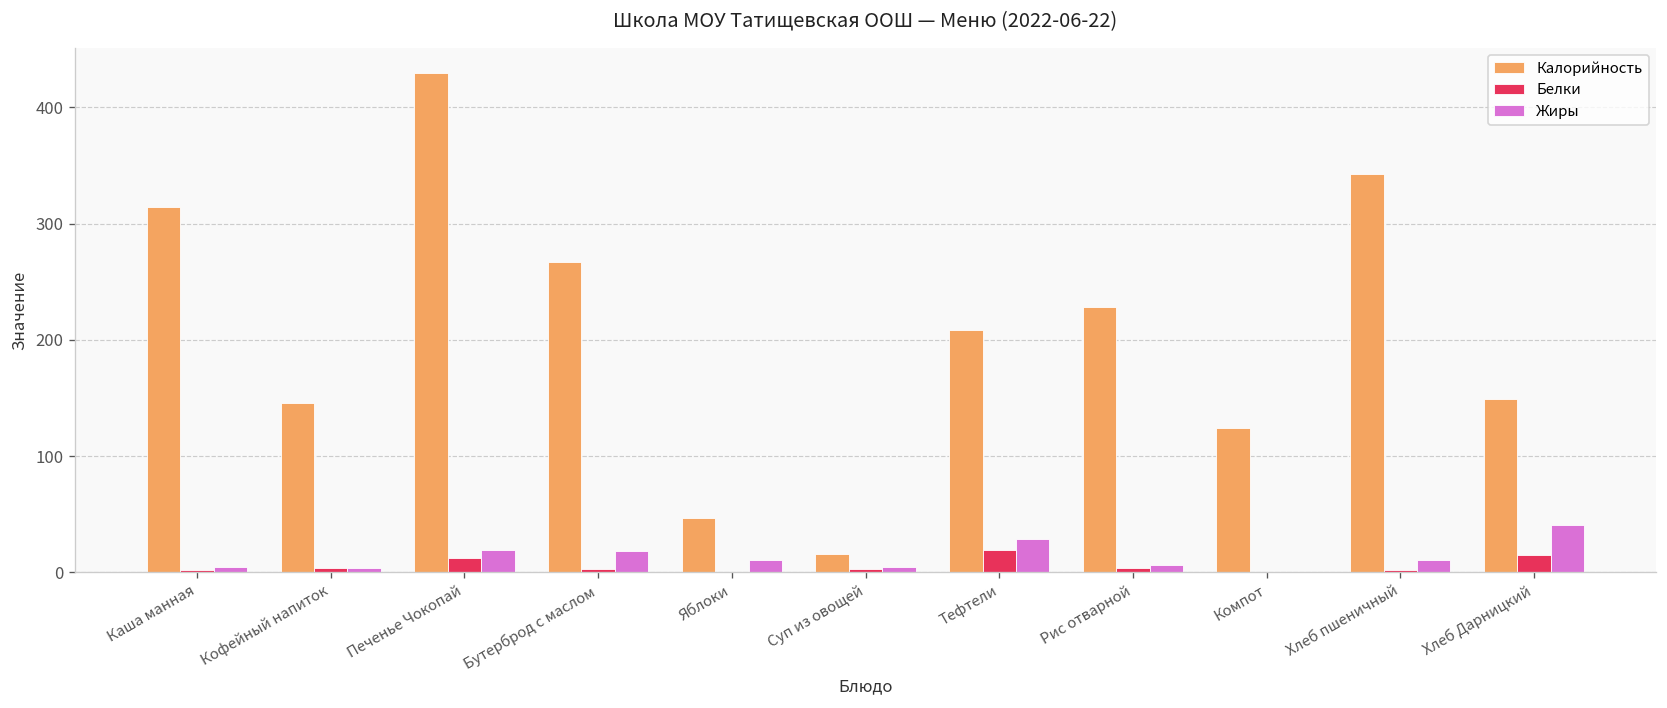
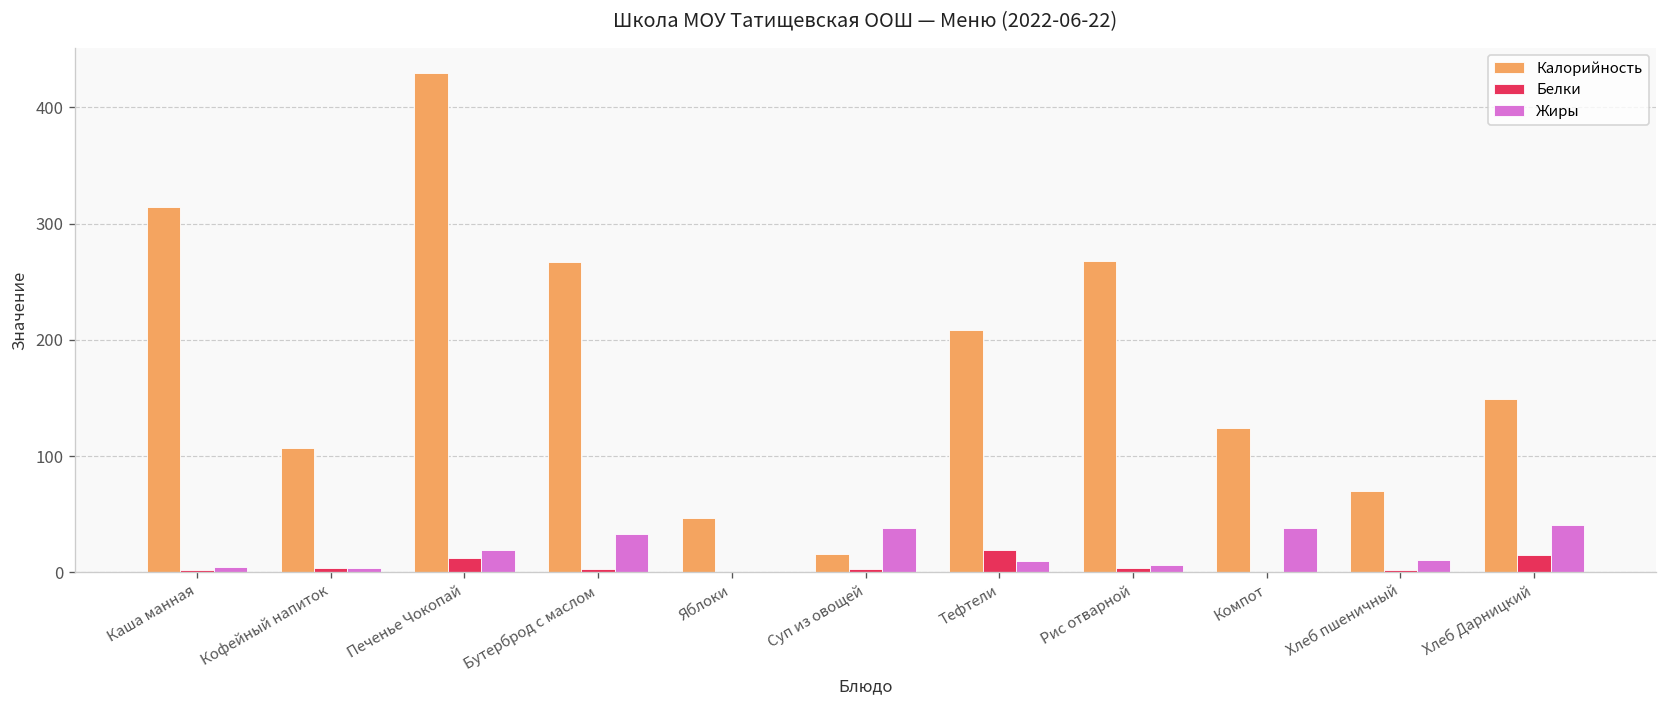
Калорийность, Кофейный напиток: 150 -> 110
Жиры, Бутерброд с маслом: 20 -> 30
Жиры, Яблоки: 10 -> 0
Жиры, Суп из овощей: 0 -> 40
Жиры, Тефтели: 30 -> 10
Калорийность, Рис отварной: 230 -> 270
Жиры, Компот: 0 -> 40
Калорийность, Хлеб пшеничный: 340 -> 70
